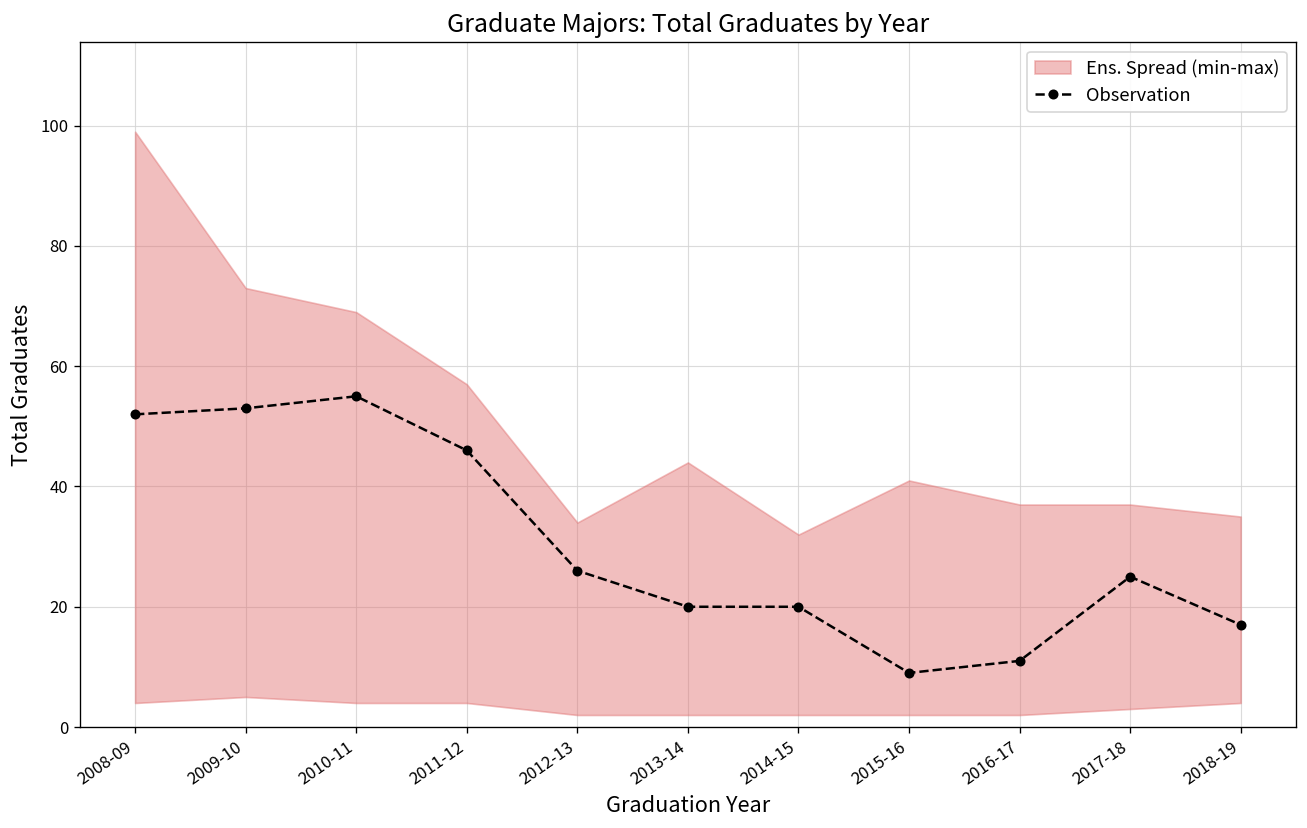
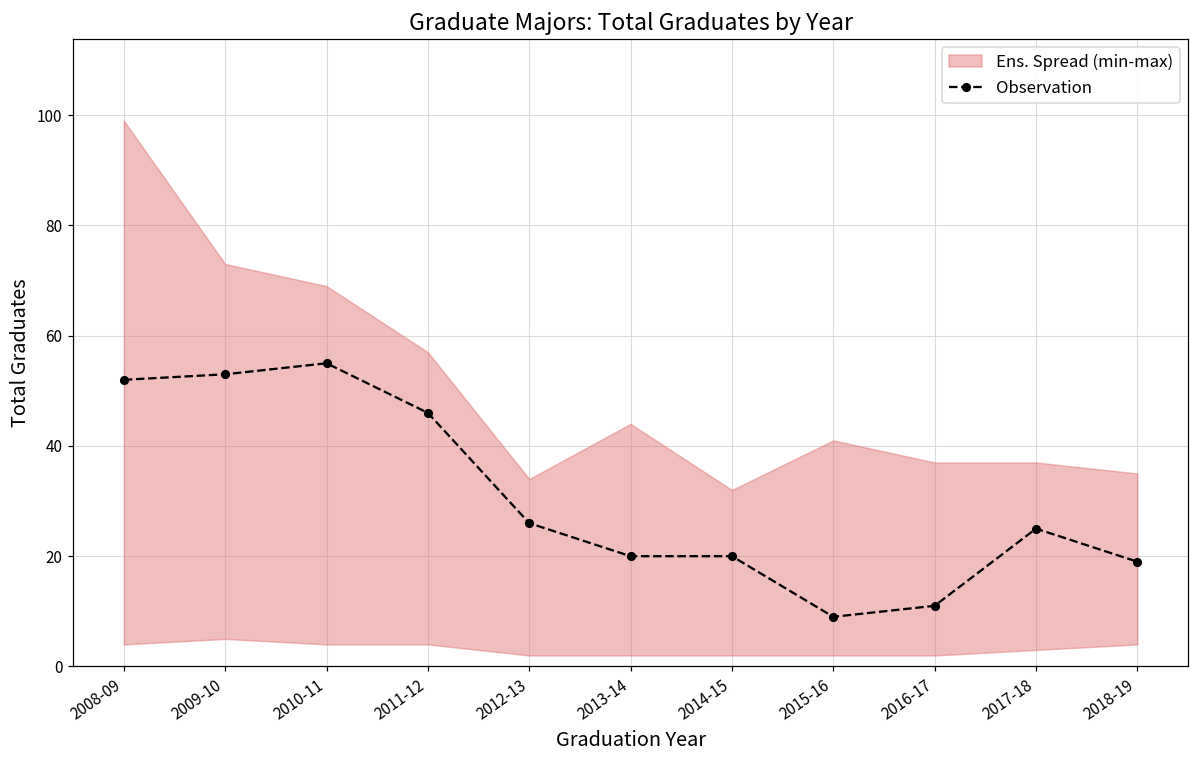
Observation, 2018-19: 17 -> 19
